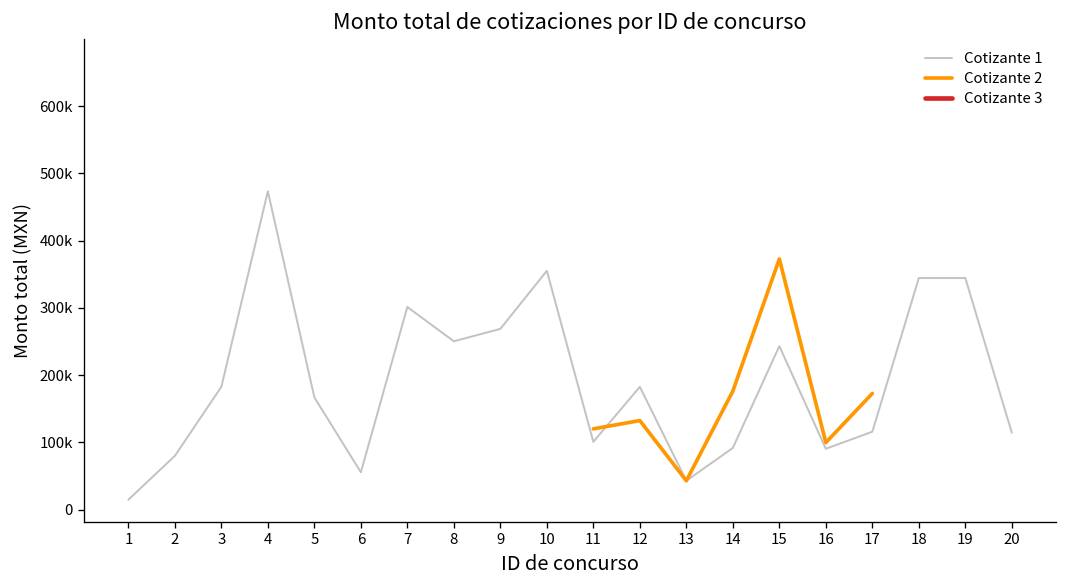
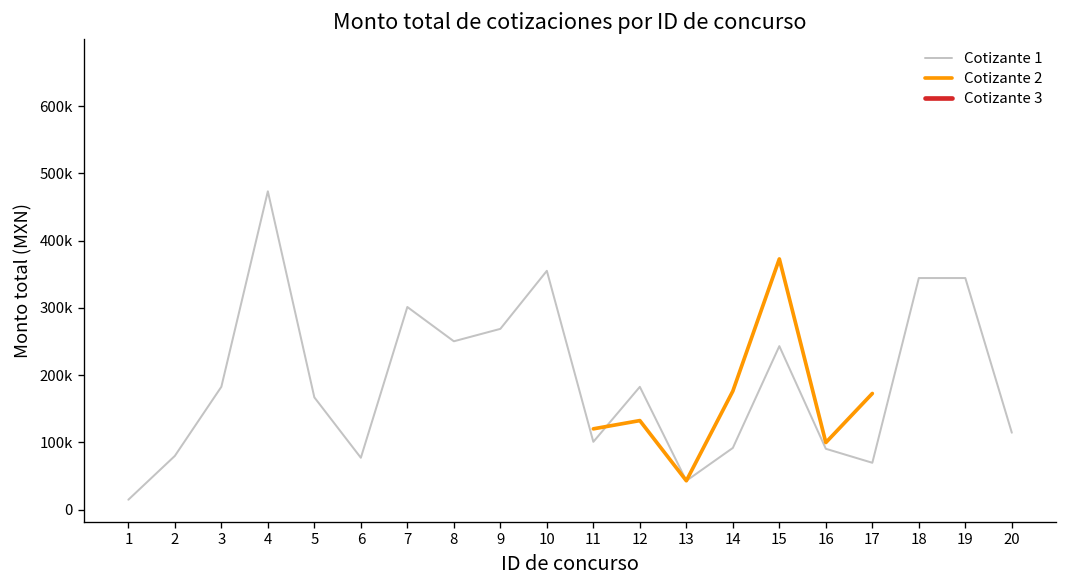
Cotizante 1, 6: 60000 -> 80000
Cotizante 1, 17: 120000 -> 70000
